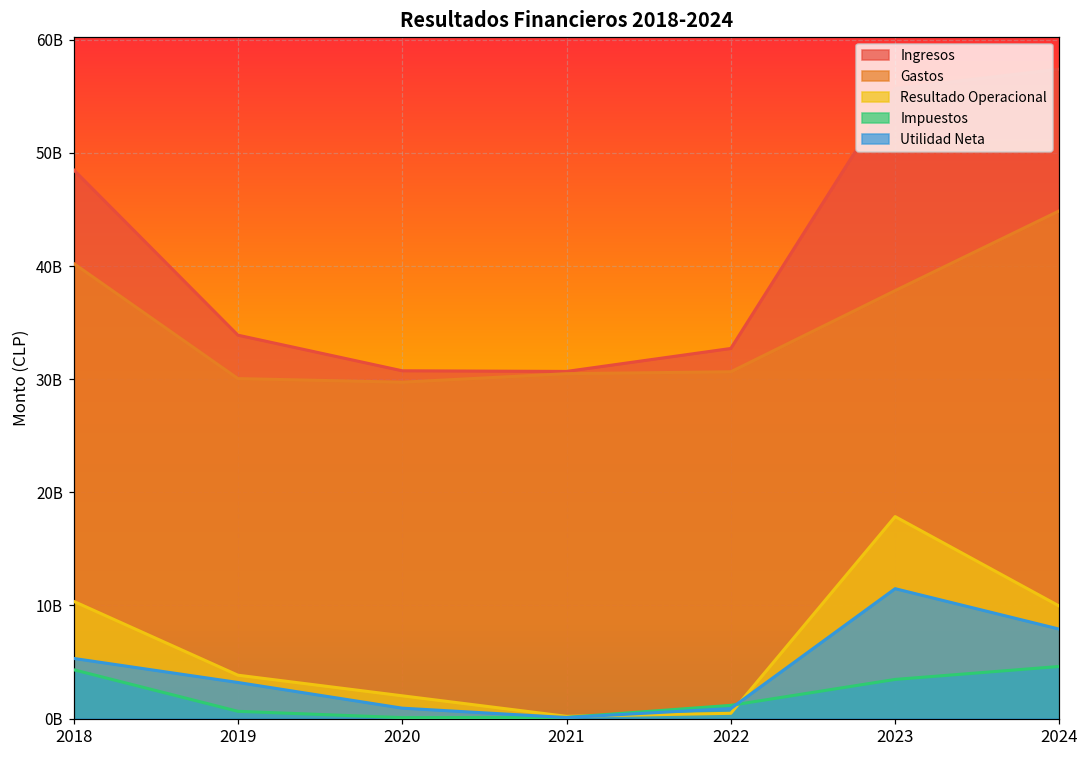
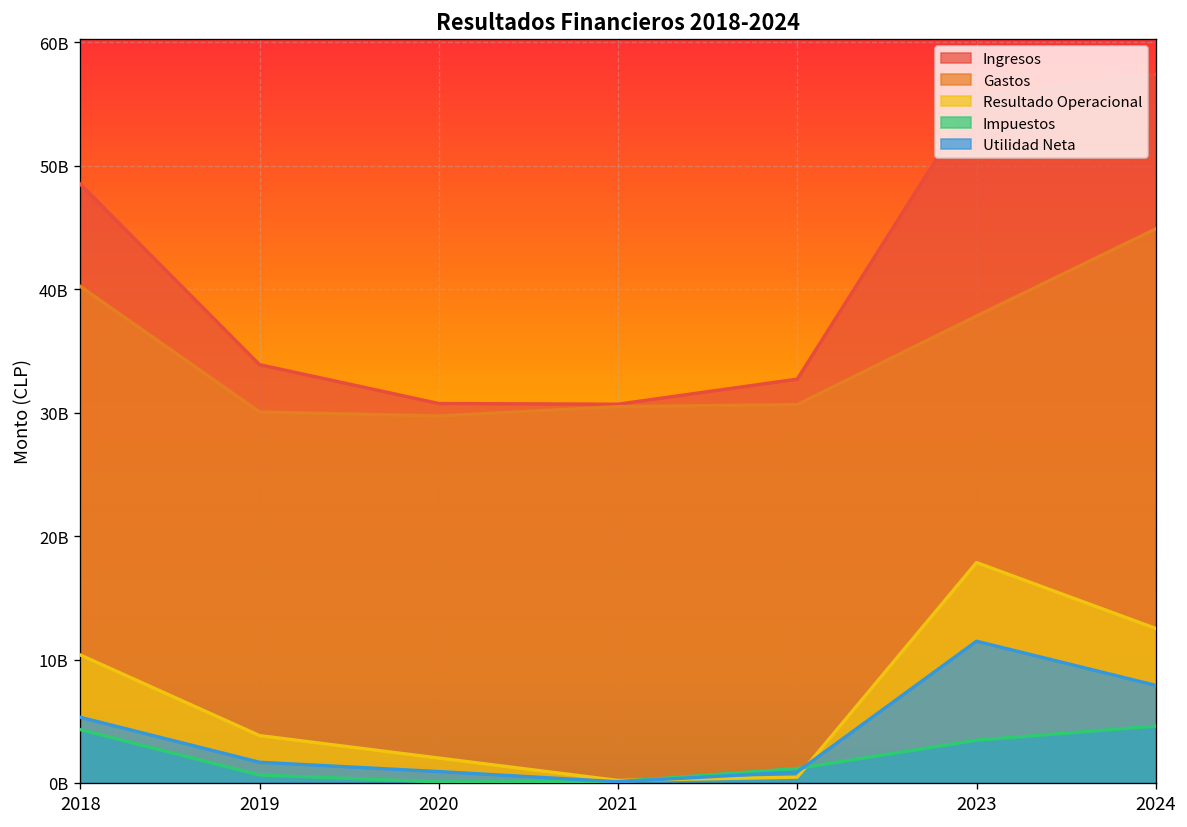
Utilidad Neta, 2019: 3200000000 -> 1700000000
Resultado Operacional, 2024: 9900000000 -> 12500000000
